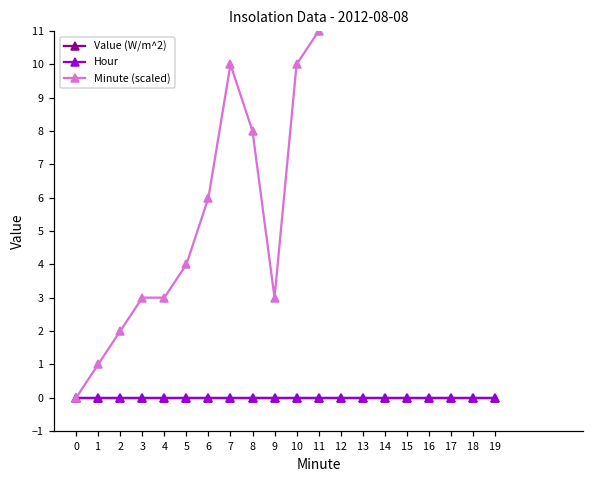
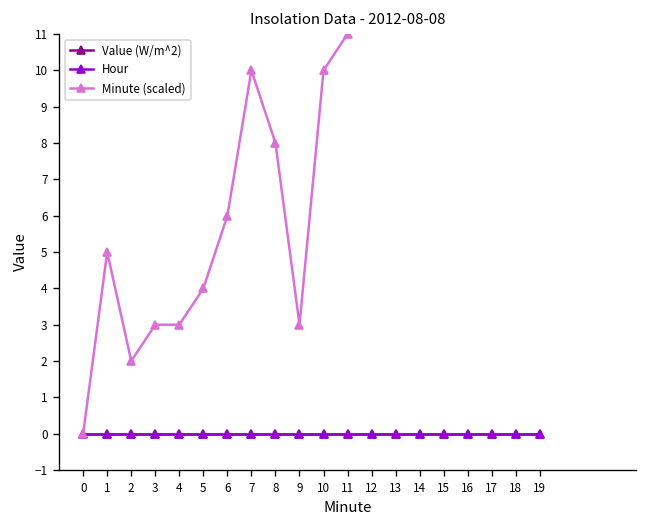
Minute (scaled), 1: 1 -> 5
